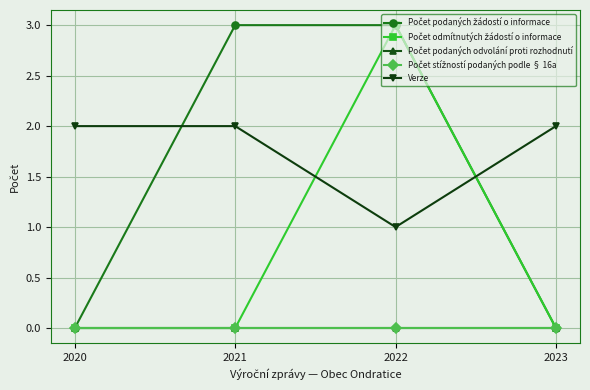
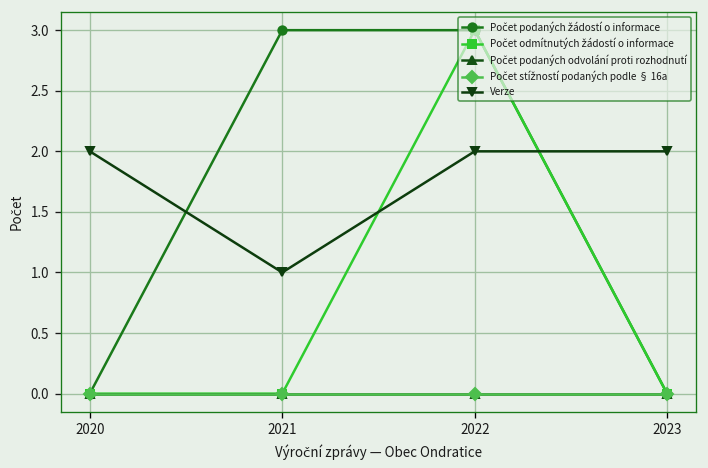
Verze, 2021: 2 -> 1
Verze, 2022: 1 -> 2
